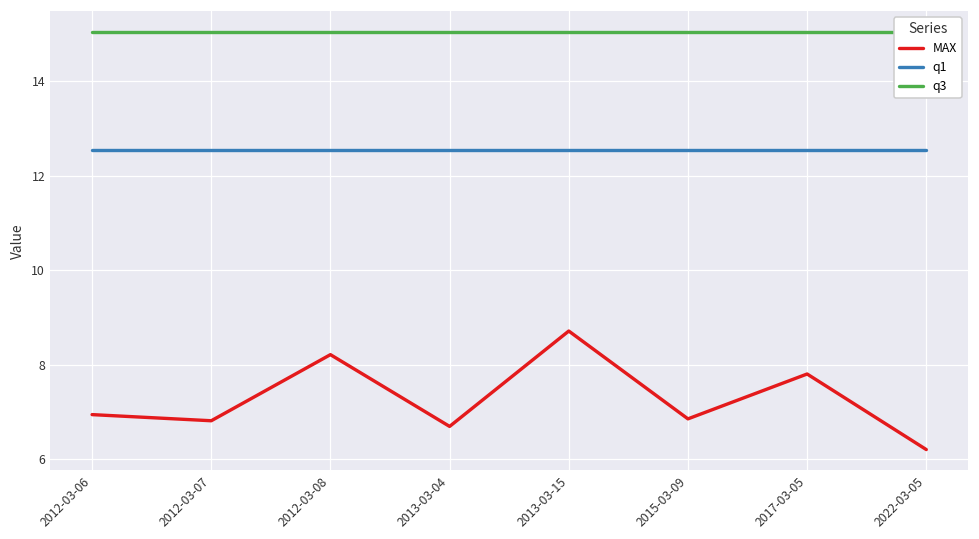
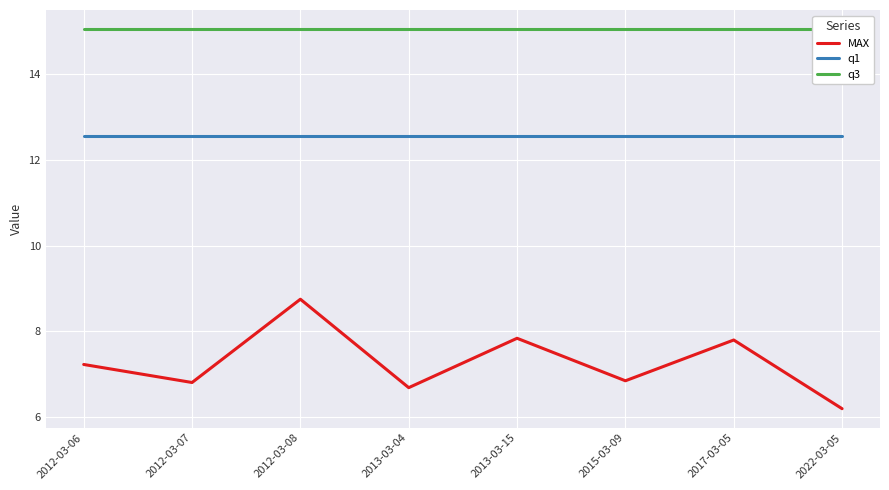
MAX, 2012-03-06: 6.9 -> 7.2
MAX, 2012-03-08: 8.2 -> 8.8
MAX, 2013-03-15: 8.7 -> 7.8
